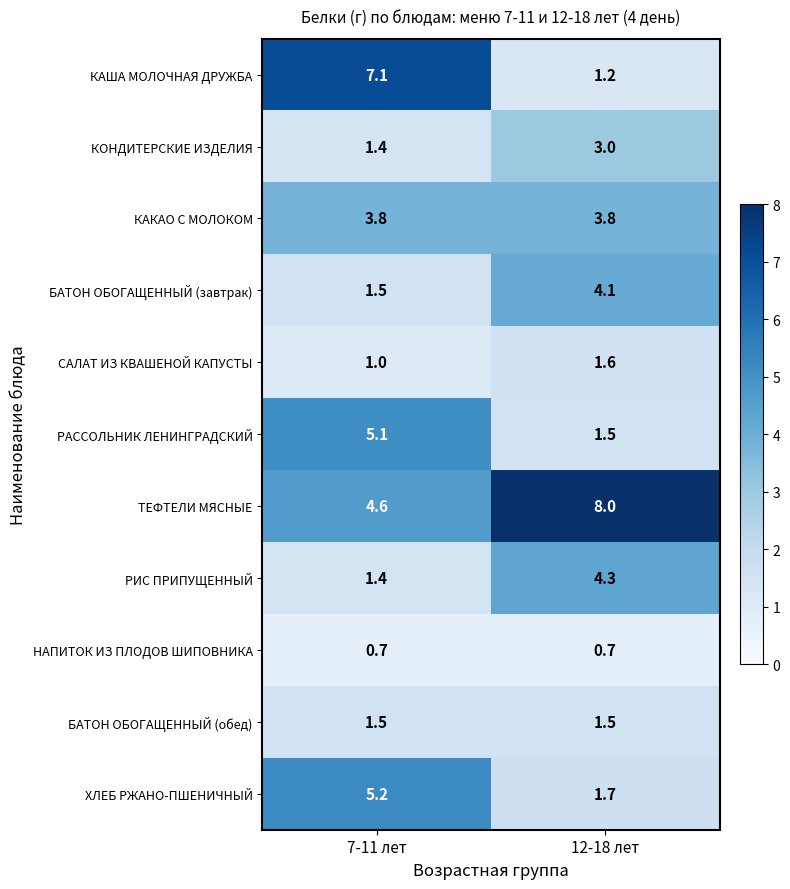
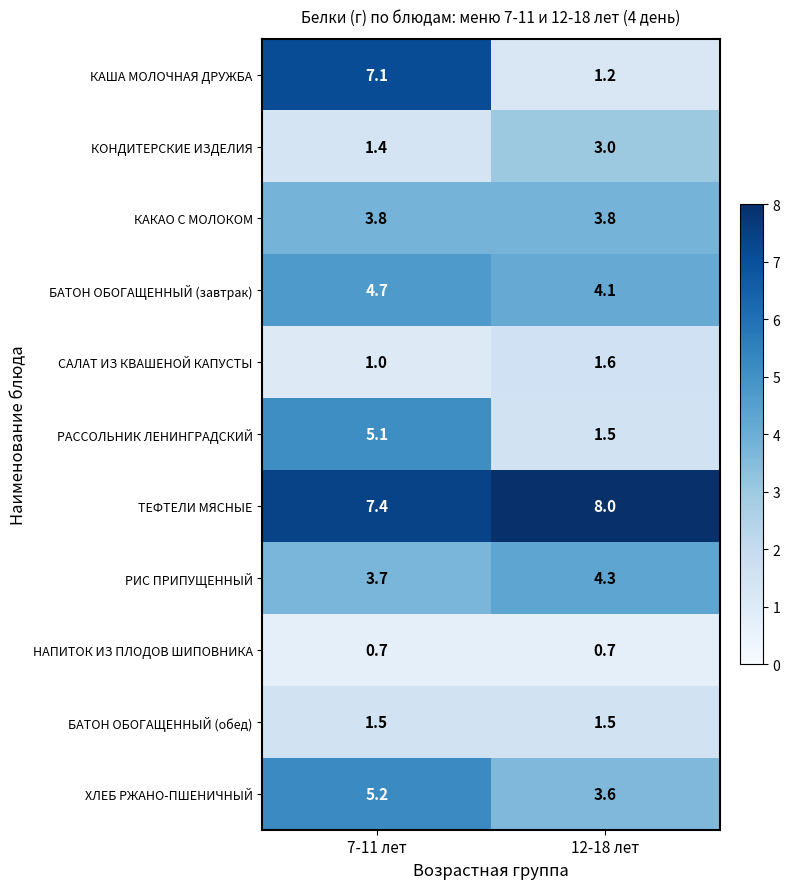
БАТОН ОБОГАЩЕННЫЙ (завтрак), 7-11 лет: 1.5 -> 4.7
ТЕФТЕЛИ МЯСНЫЕ, 7-11 лет: 4.6 -> 7.4
РИС ПРИПУЩЕННЫЙ, 7-11 лет: 1.4 -> 3.7
ХЛЕБ РЖАНО-ПШЕНИЧНЫЙ, 12-18 лет: 1.7 -> 3.6
